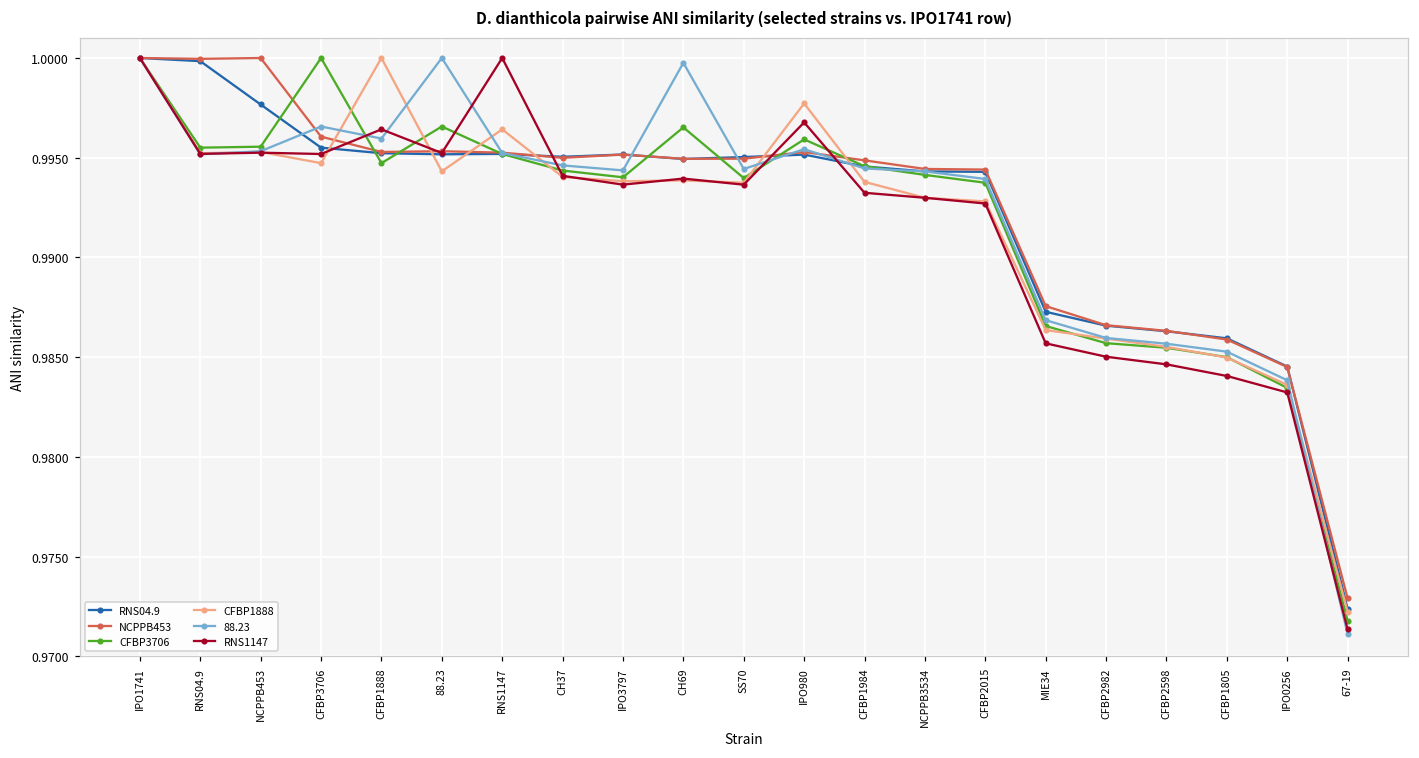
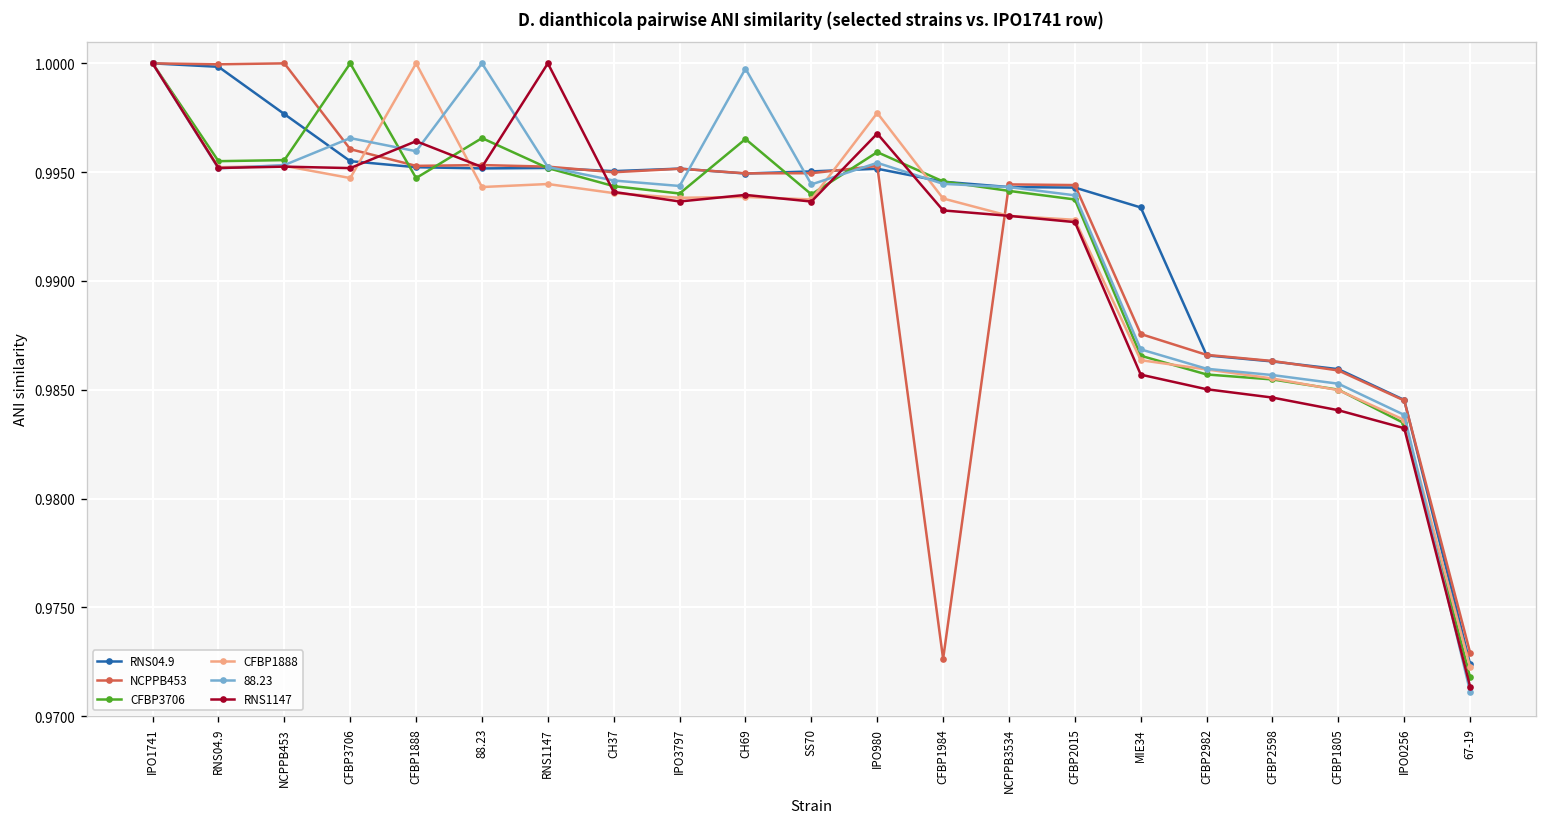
CFBP1888, RNS1147: 0.9964 -> 0.9945
NCPPB453, CFBP1984: 0.9949 -> 0.9726
RNS04.9, MIE34: 0.9873 -> 0.9934
